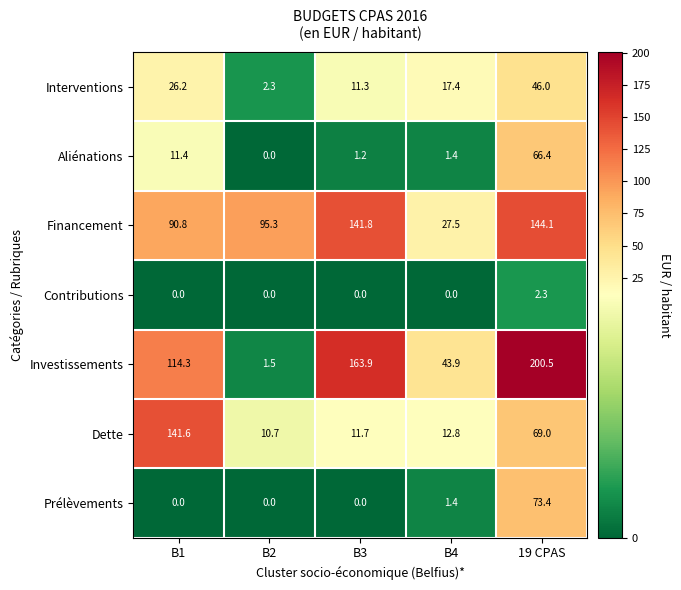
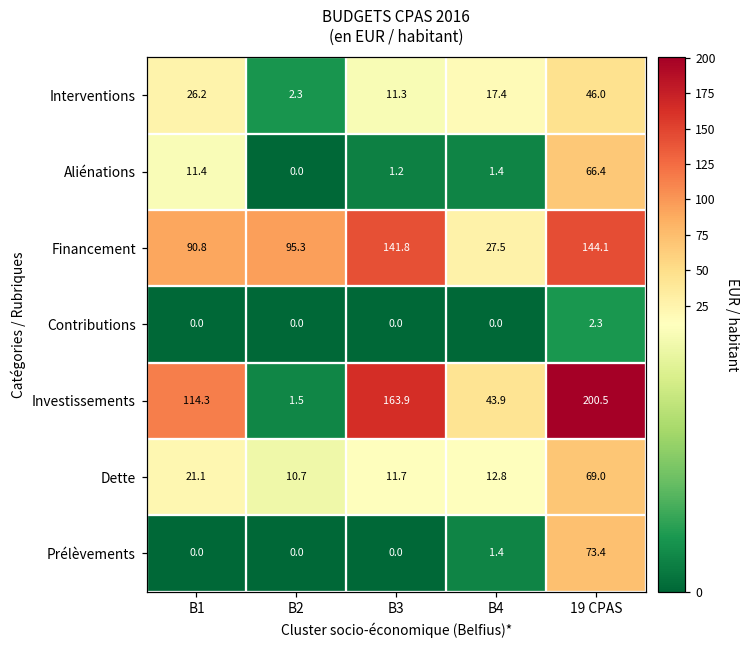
Dette, B1: 141.6 -> 21.1
